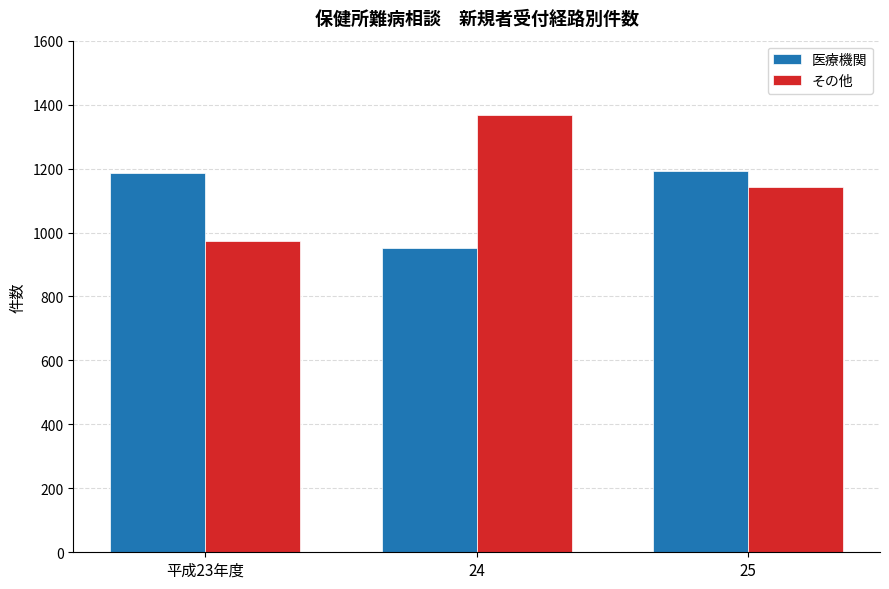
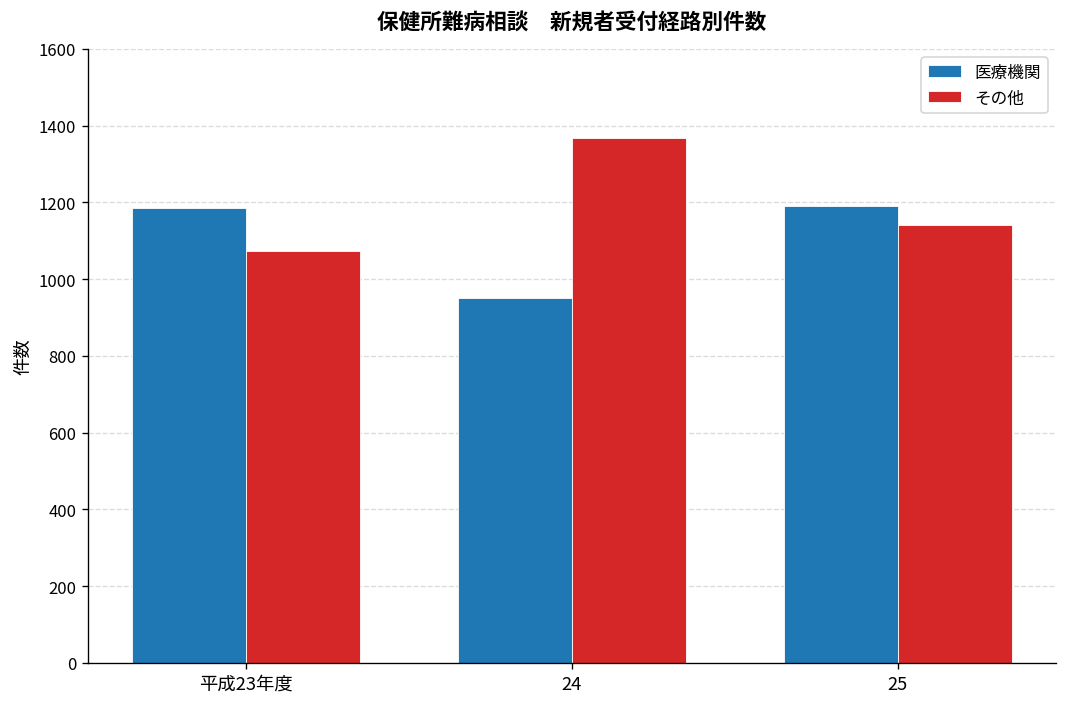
その他, 平成23年度: 970 -> 1070
